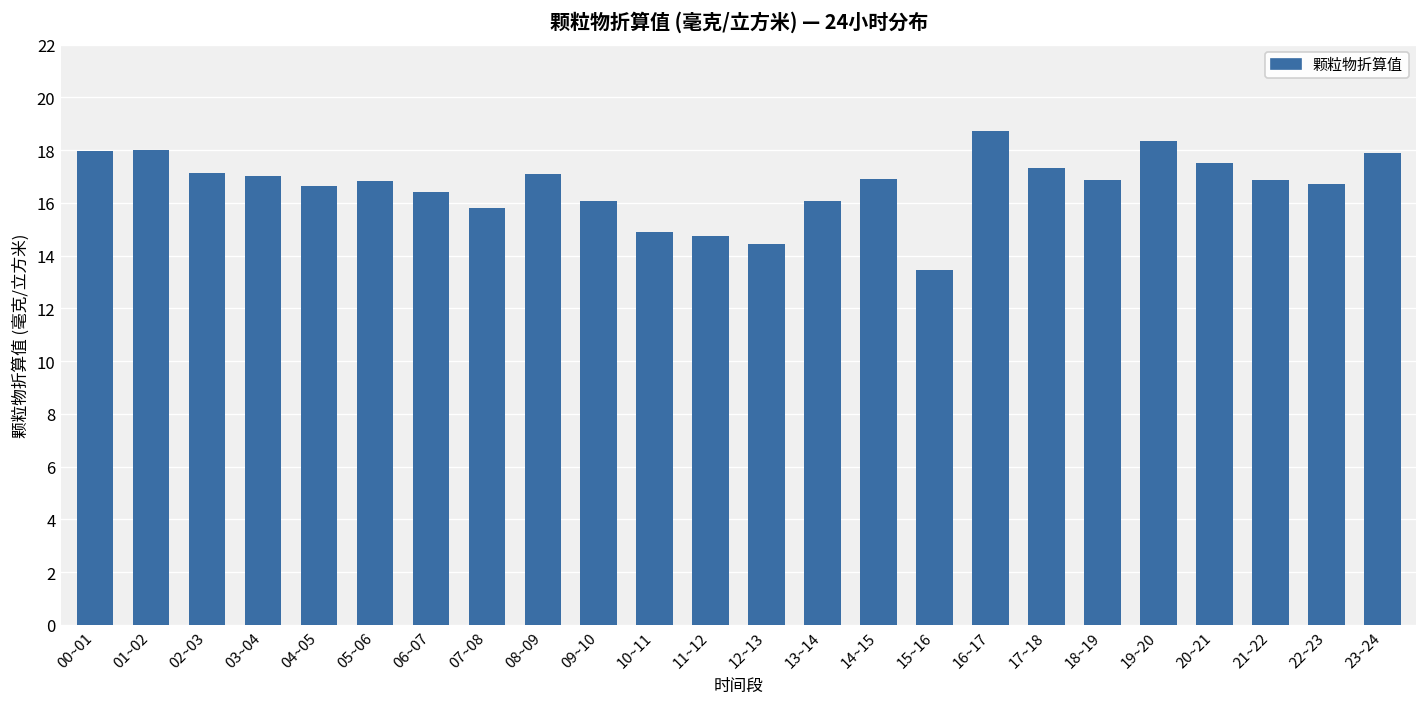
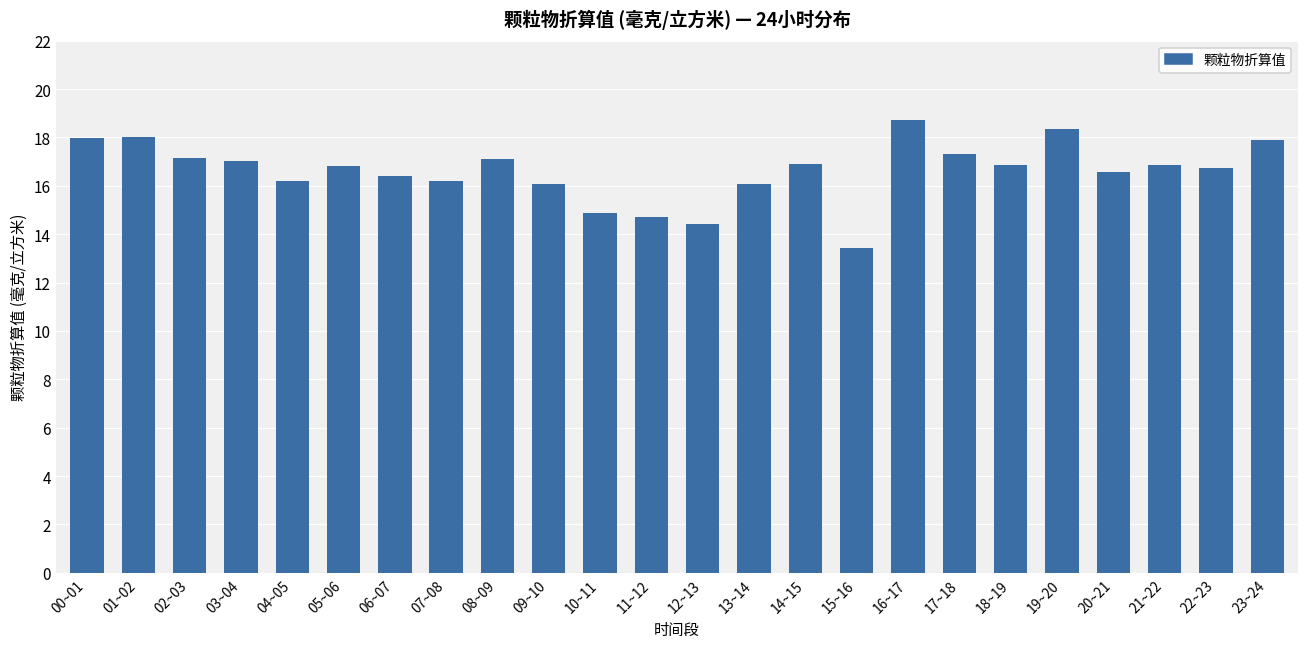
04~05: 16.6 -> 16.2
07~08: 15.8 -> 16.2
20~21: 17.5 -> 16.6
